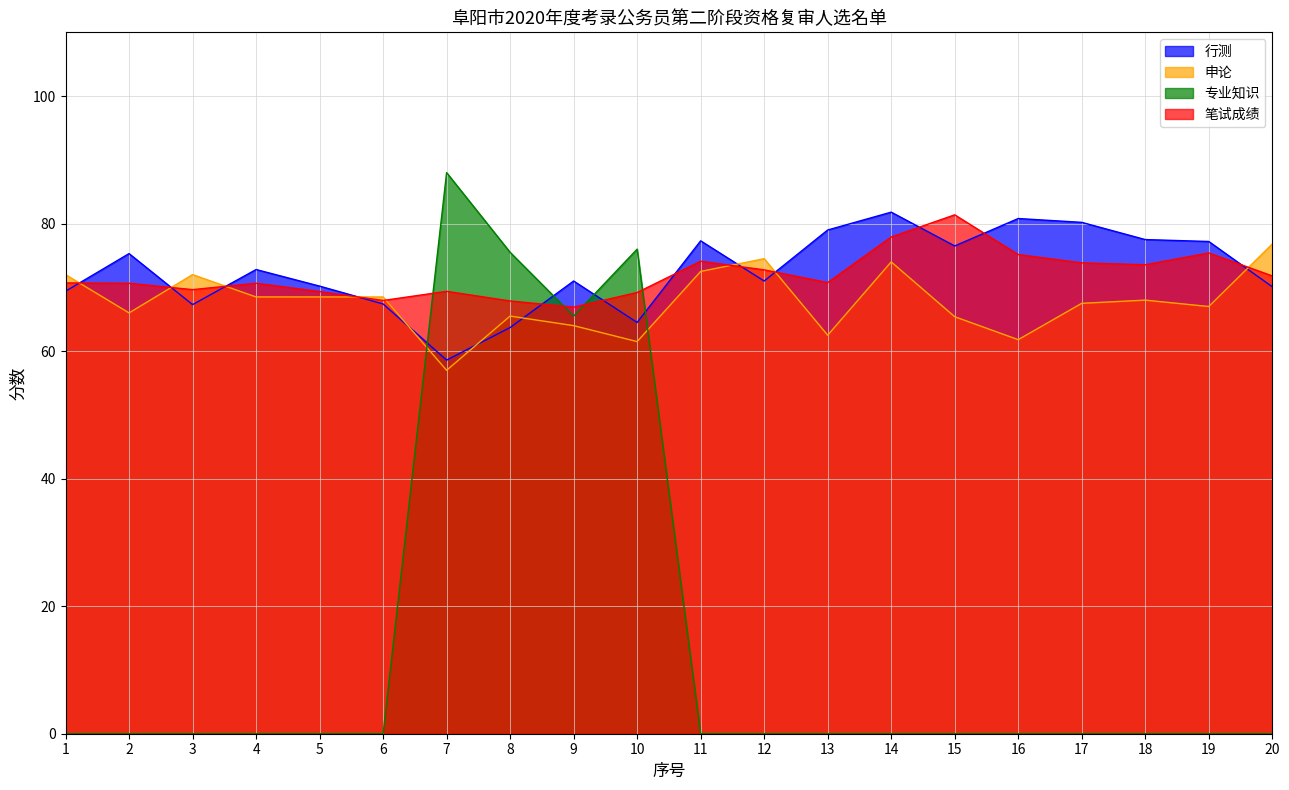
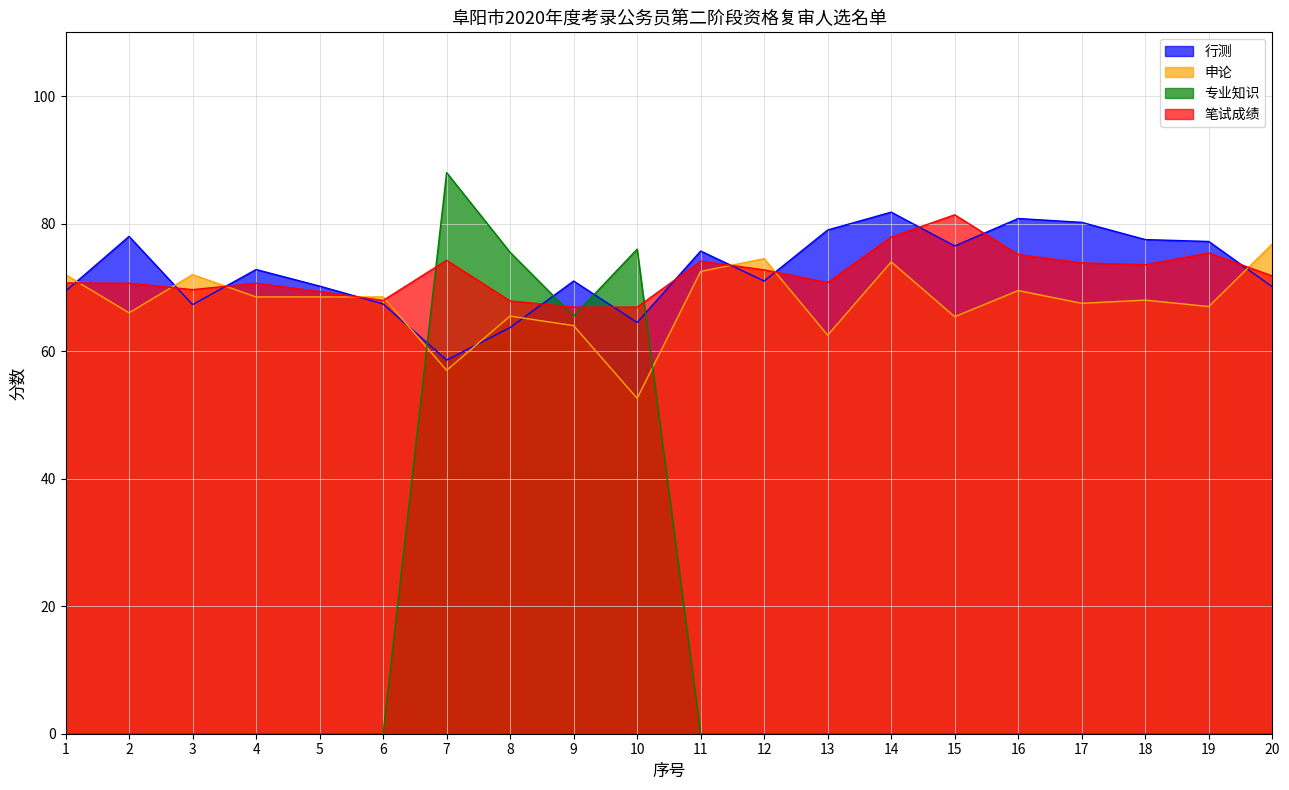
行测, 2: 75 -> 78
笔试成绩, 7: 69 -> 74
申论, 10: 62 -> 53
笔试成绩, 10: 69 -> 67
行测, 11: 77 -> 76
申论, 16: 62 -> 70
